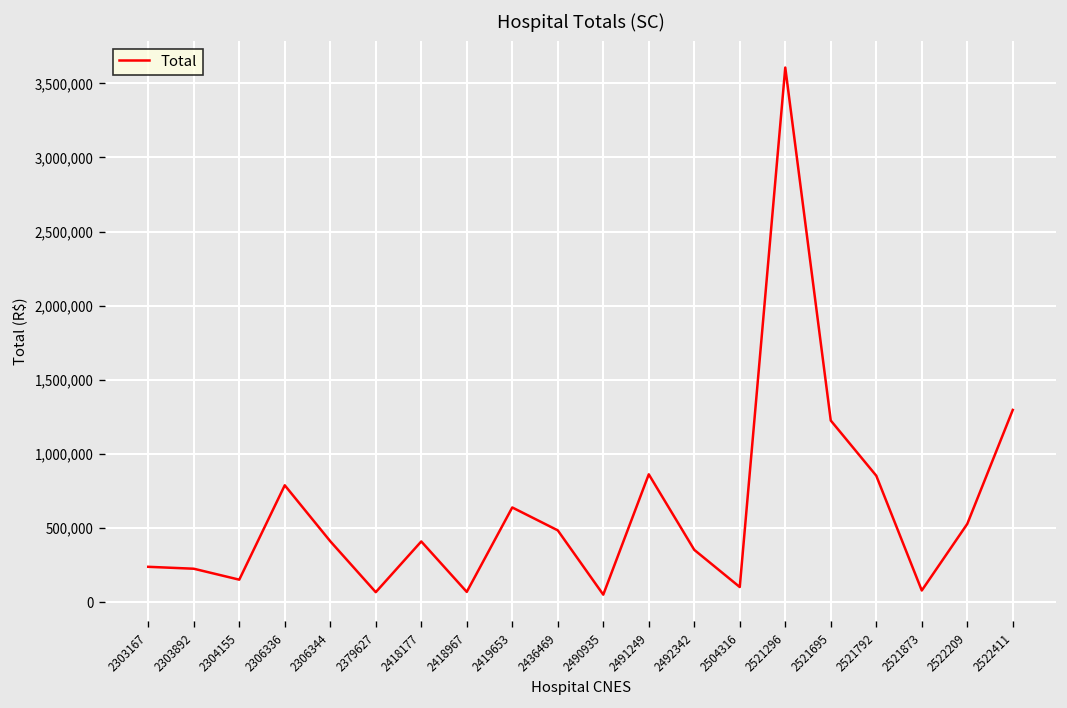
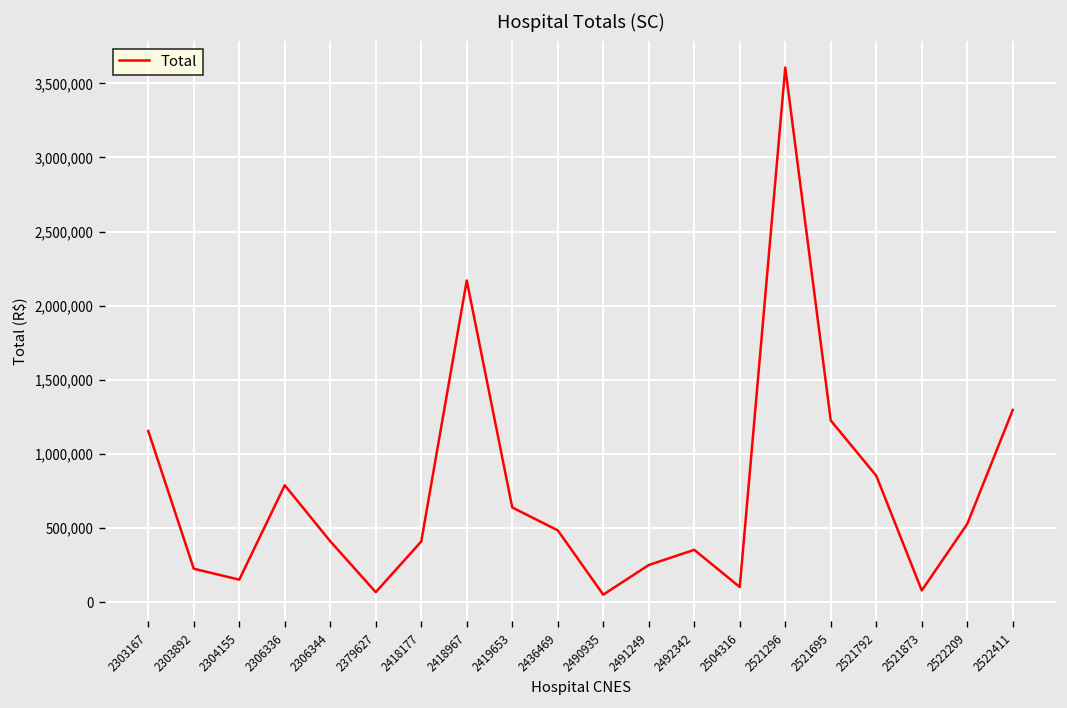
2303167: 240,000 -> 1,150,000
2418967: 70,000 -> 2,170,000
2491249: 860,000 -> 250,000
